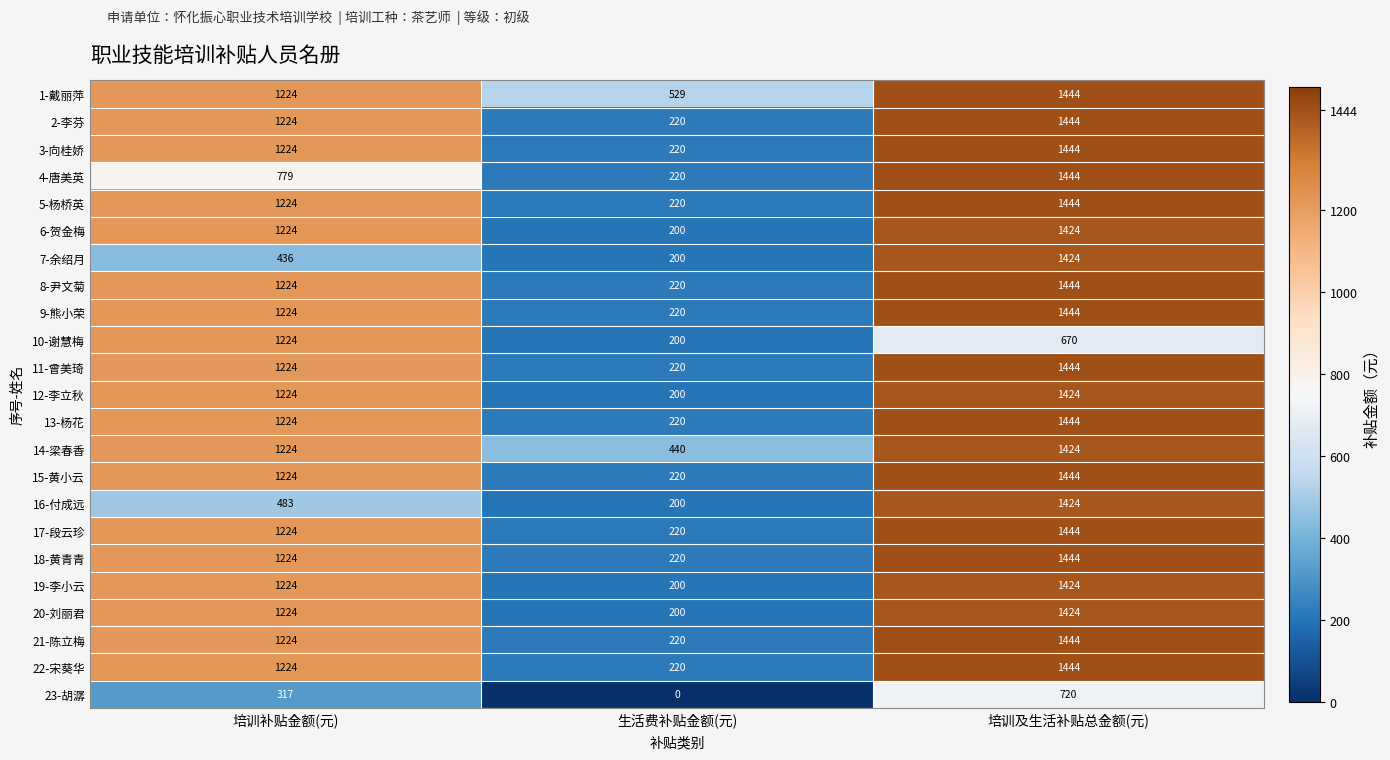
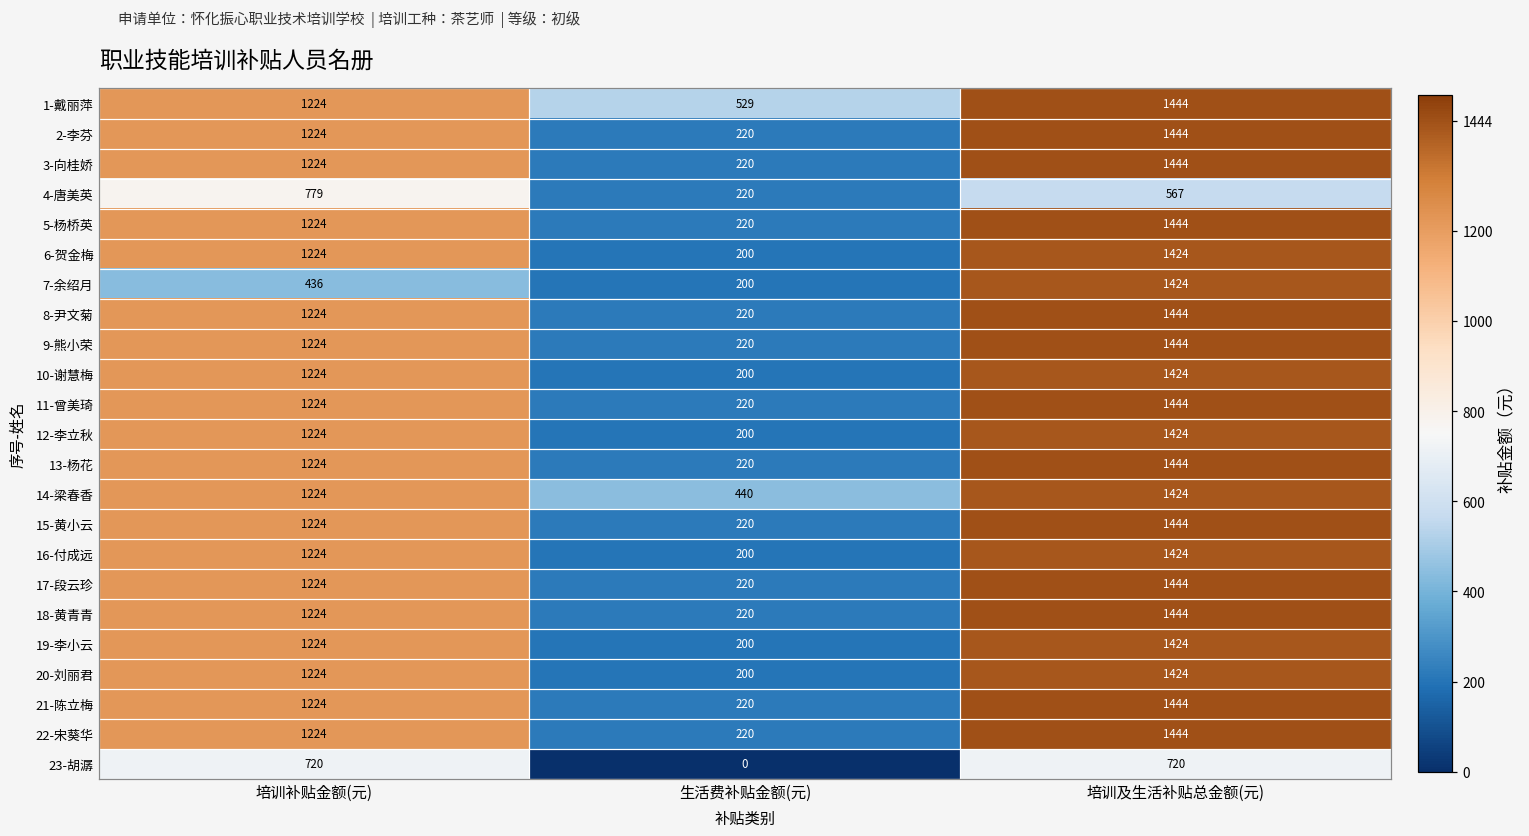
4-唐美英, 培训及生活补贴总金额(元): 1444 -> 567
10-谢慧梅, 培训及生活补贴总金额(元): 670 -> 1424
16-付成远, 培训补贴金额(元): 483 -> 1224
23-胡潺, 培训补贴金额(元): 317 -> 720
